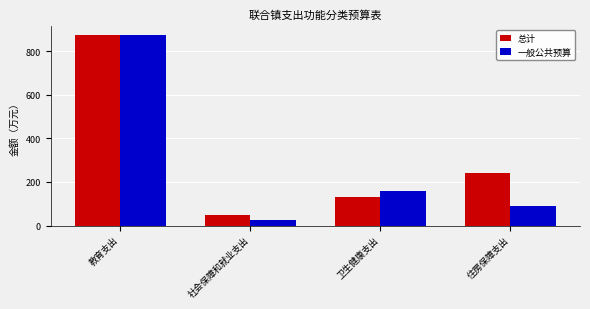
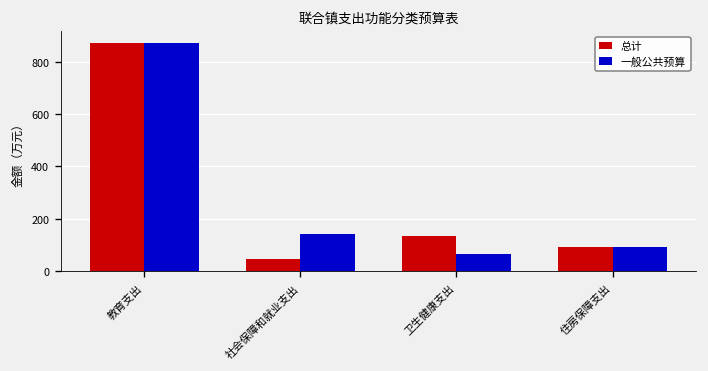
一般公共预算, 社会保障和就业支出: 20 -> 140
一般公共预算, 卫生健康支出: 160 -> 60
总计, 住房保障支出: 240 -> 90
